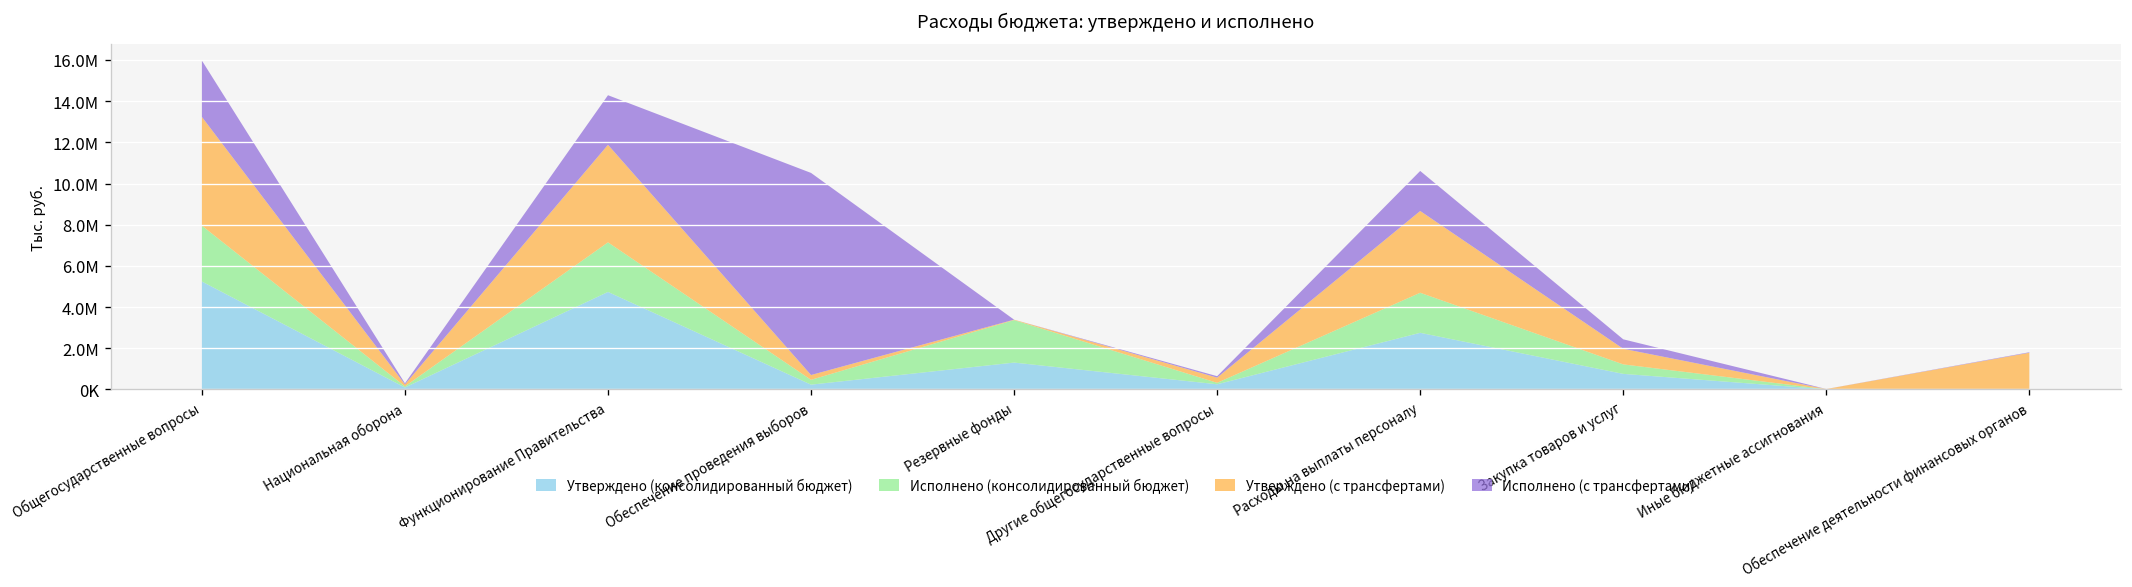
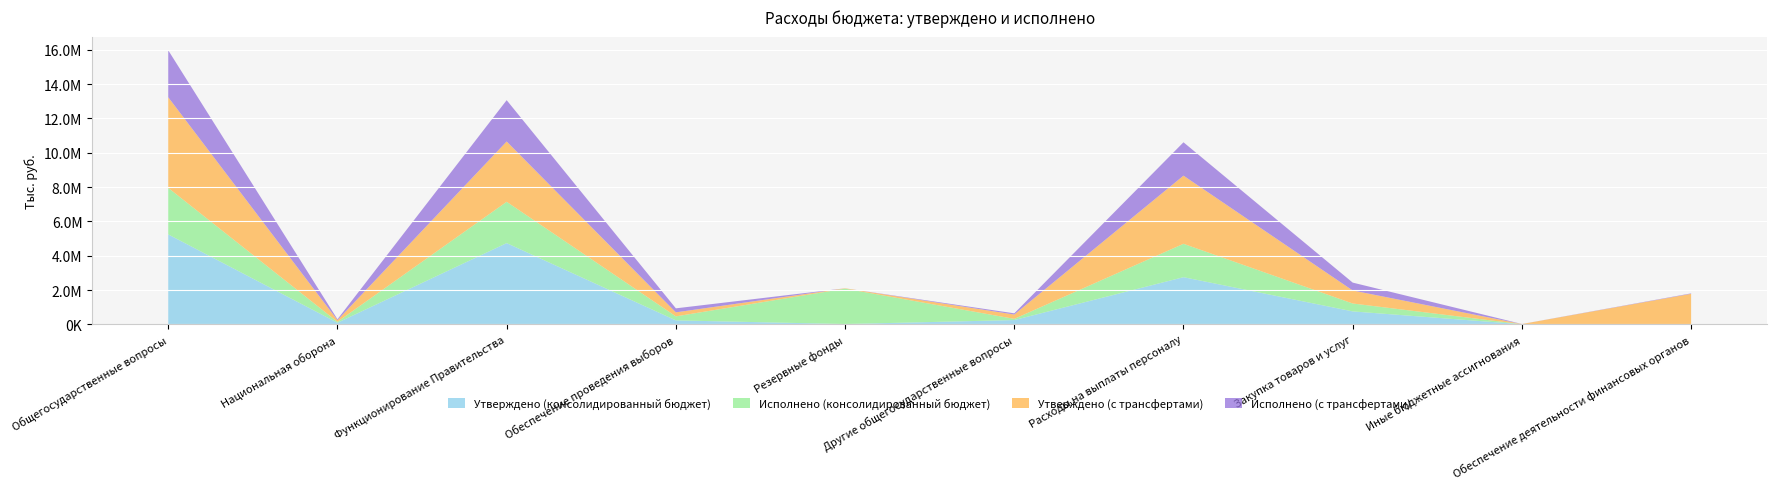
Утверждено (с трансфертами), Функционирование Правительства: 4700000 -> 3500000
Исполнено (с трансфертами), Обеспечение проведения выборов: 9800000 -> 200000
Утверждено (консолидированный бюджет), Резервные фонды: 1300000 -> 0
